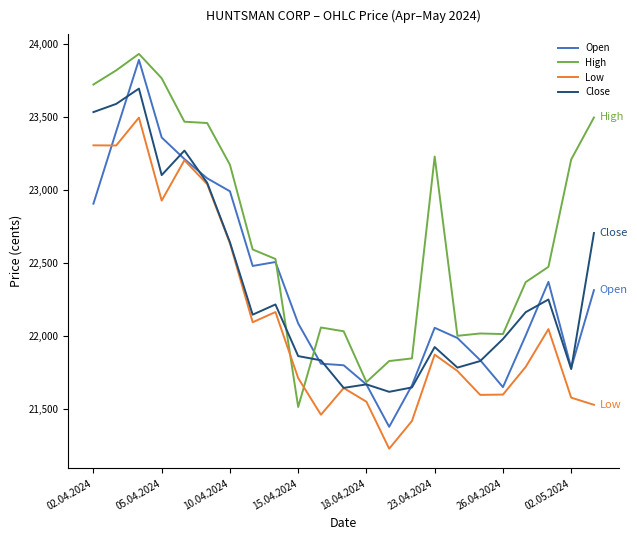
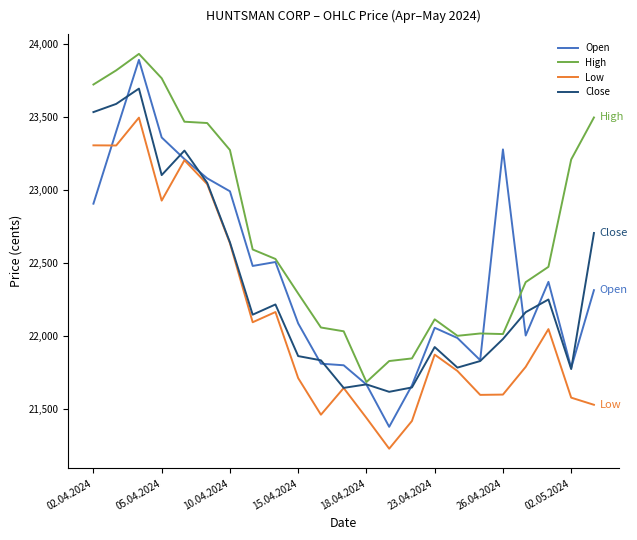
High, 10.04.2024: 23,170 -> 23,270
High, 15.04.2024: 21,510 -> 22,290
Low, 18.04.2024: 21,550 -> 21,440
High, 23.04.2024: 23,230 -> 22,110
Open, 26.04.2024: 21,650 -> 23,280
